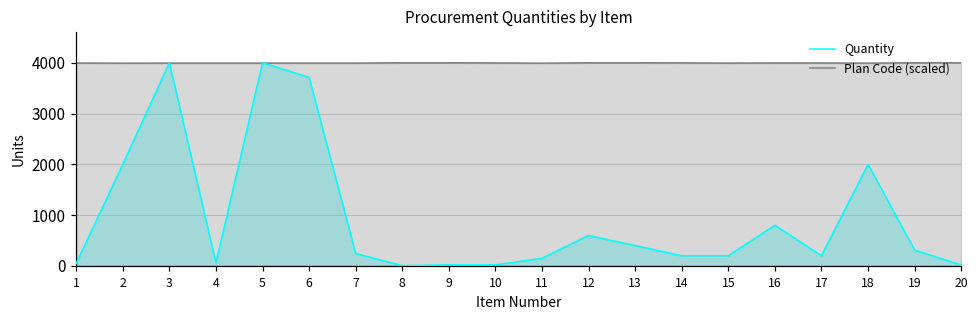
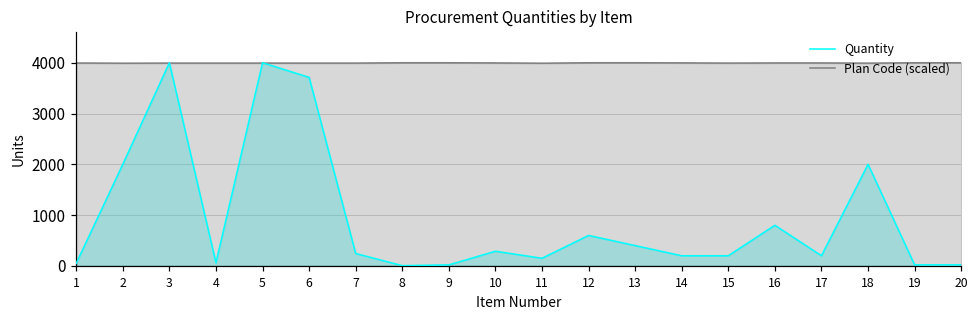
Quantity, 10: 0 -> 300
Quantity, 19: 300 -> 0
